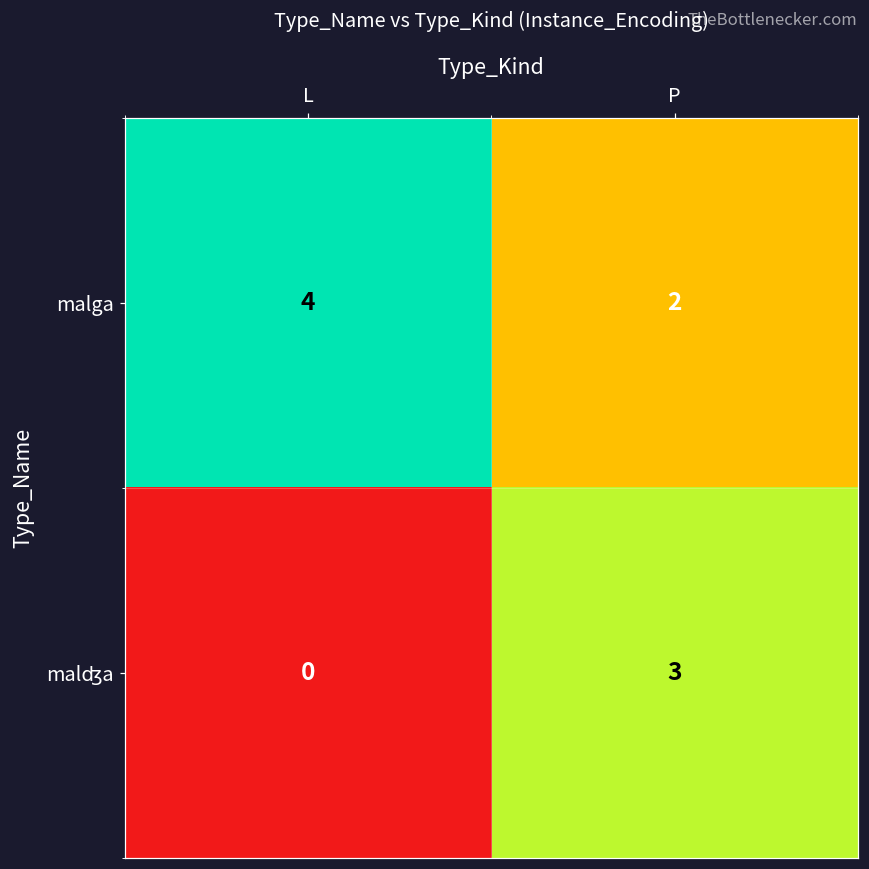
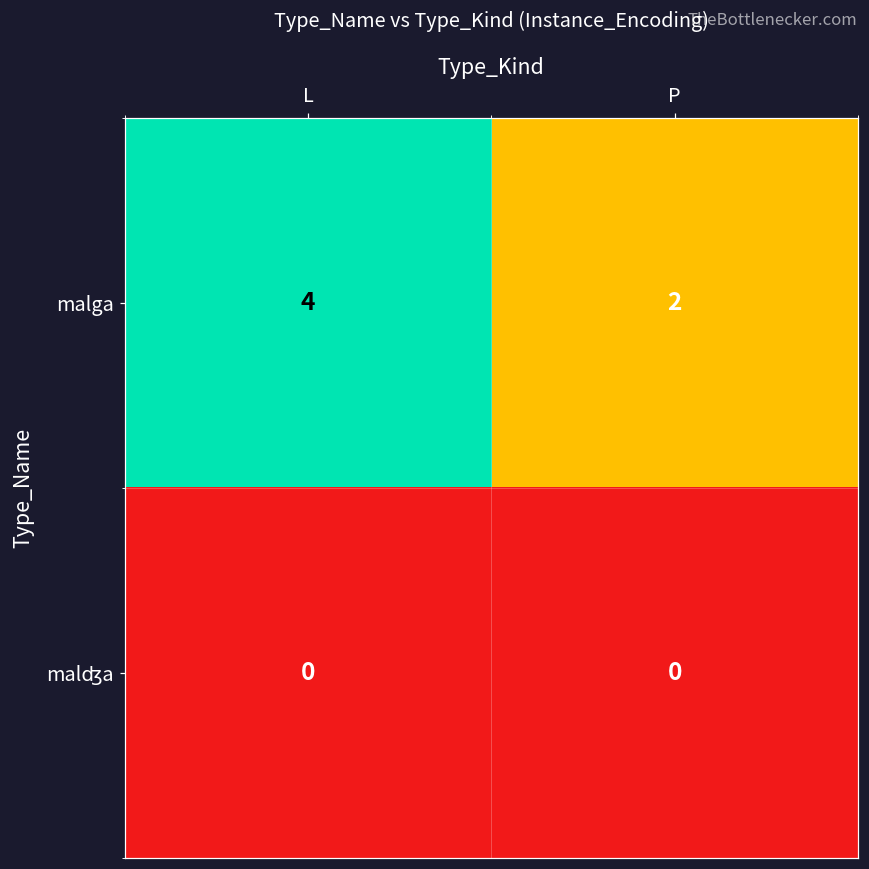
malʤa, P: 3 -> 0
